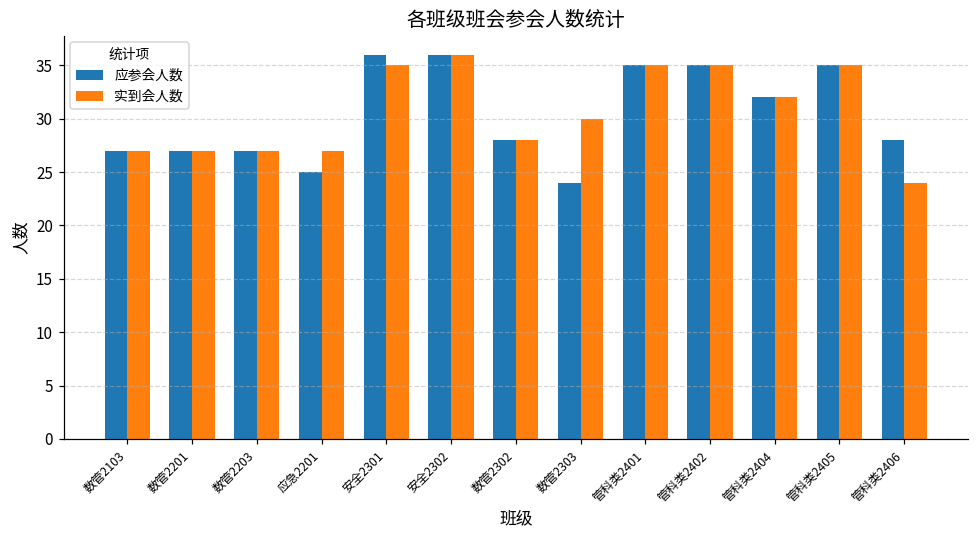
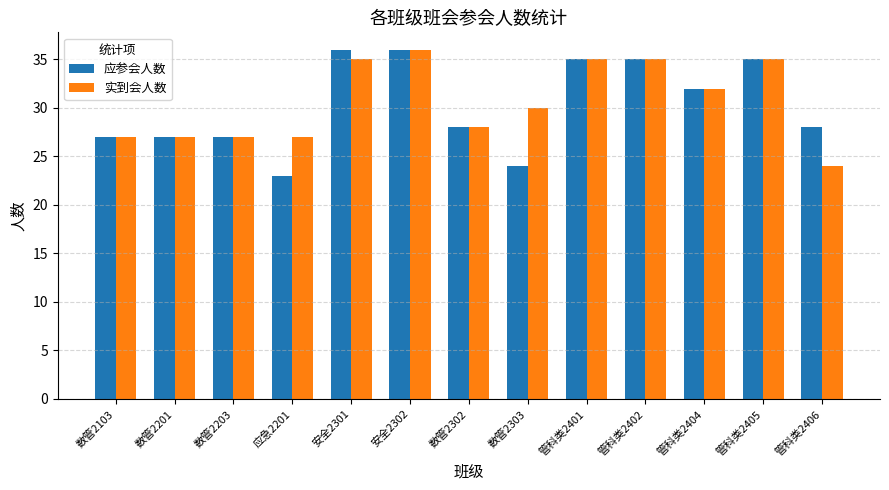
应参会人数, 应急2201: 25 -> 23
